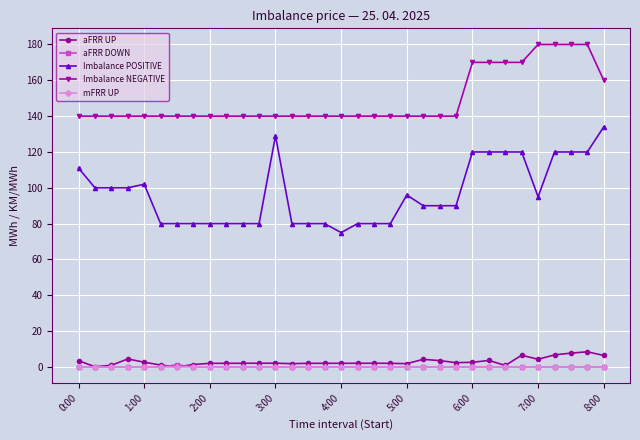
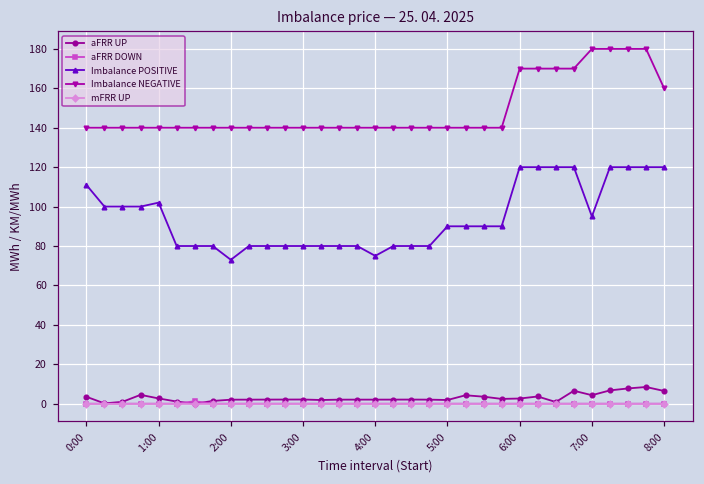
Imbalance POSITIVE, 2:00: 80 -> 73
Imbalance POSITIVE, 3:00: 129 -> 80
Imbalance POSITIVE, 5:00: 96 -> 90
Imbalance POSITIVE, 8:00: 134 -> 120
